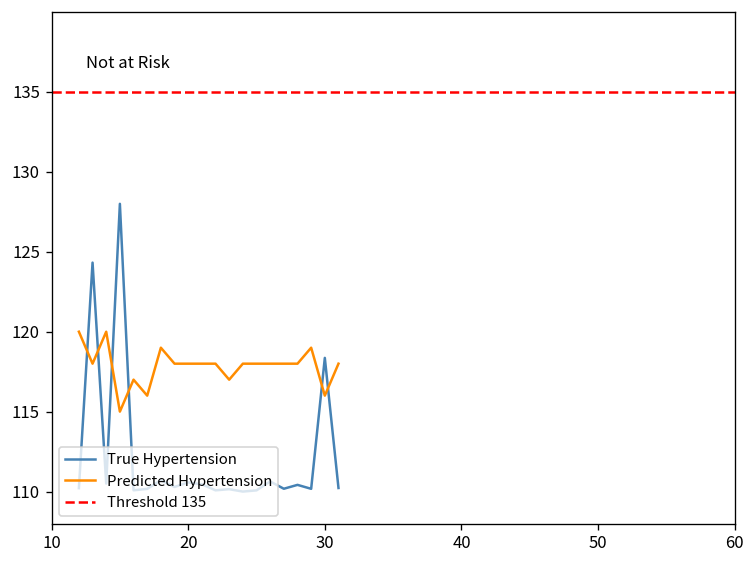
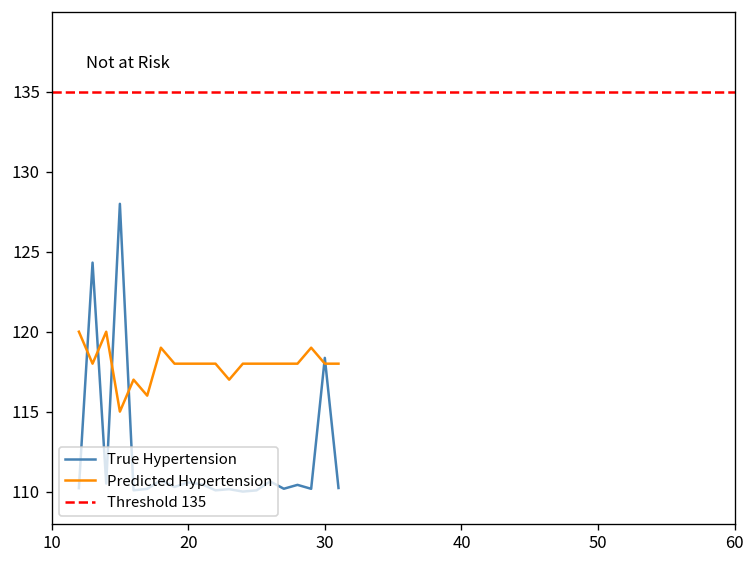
Predicted Hypertension, 30: 116 -> 118
